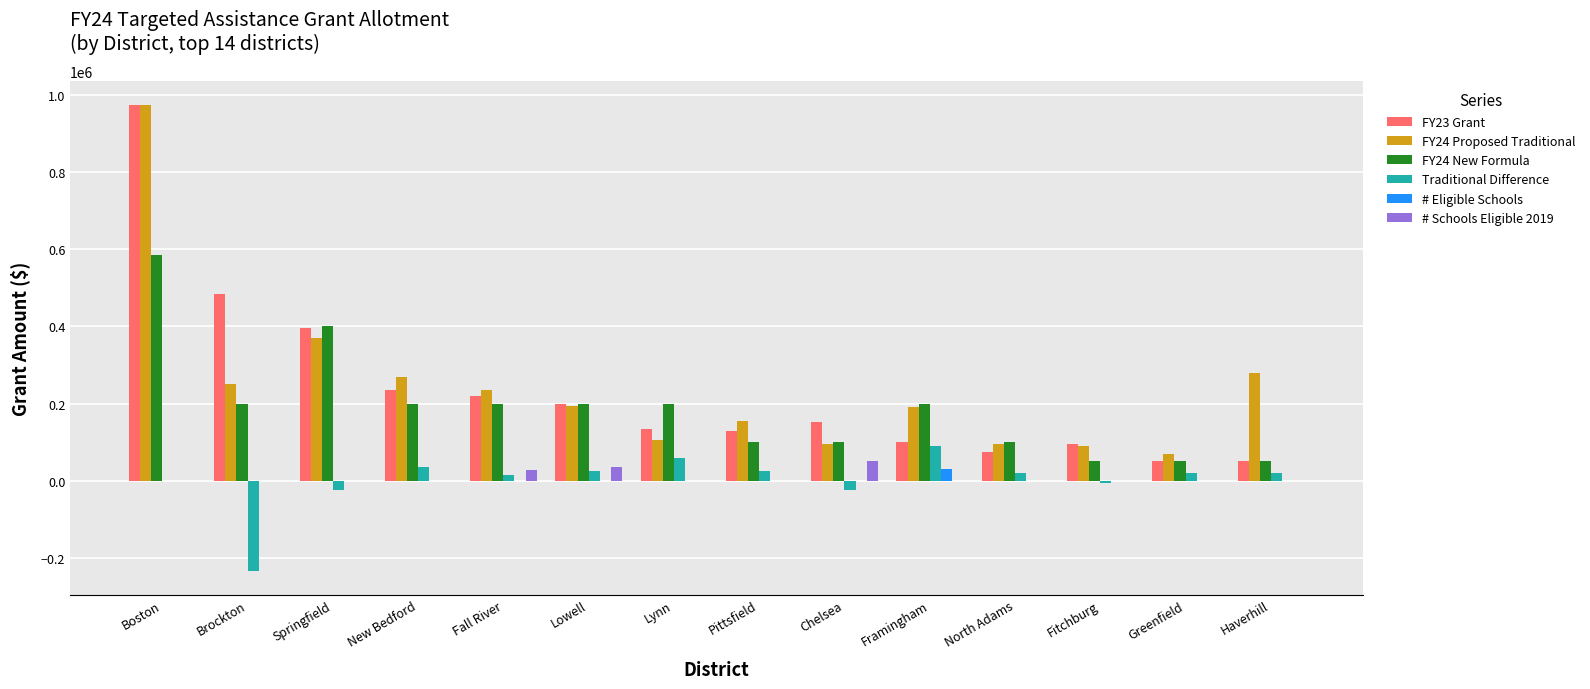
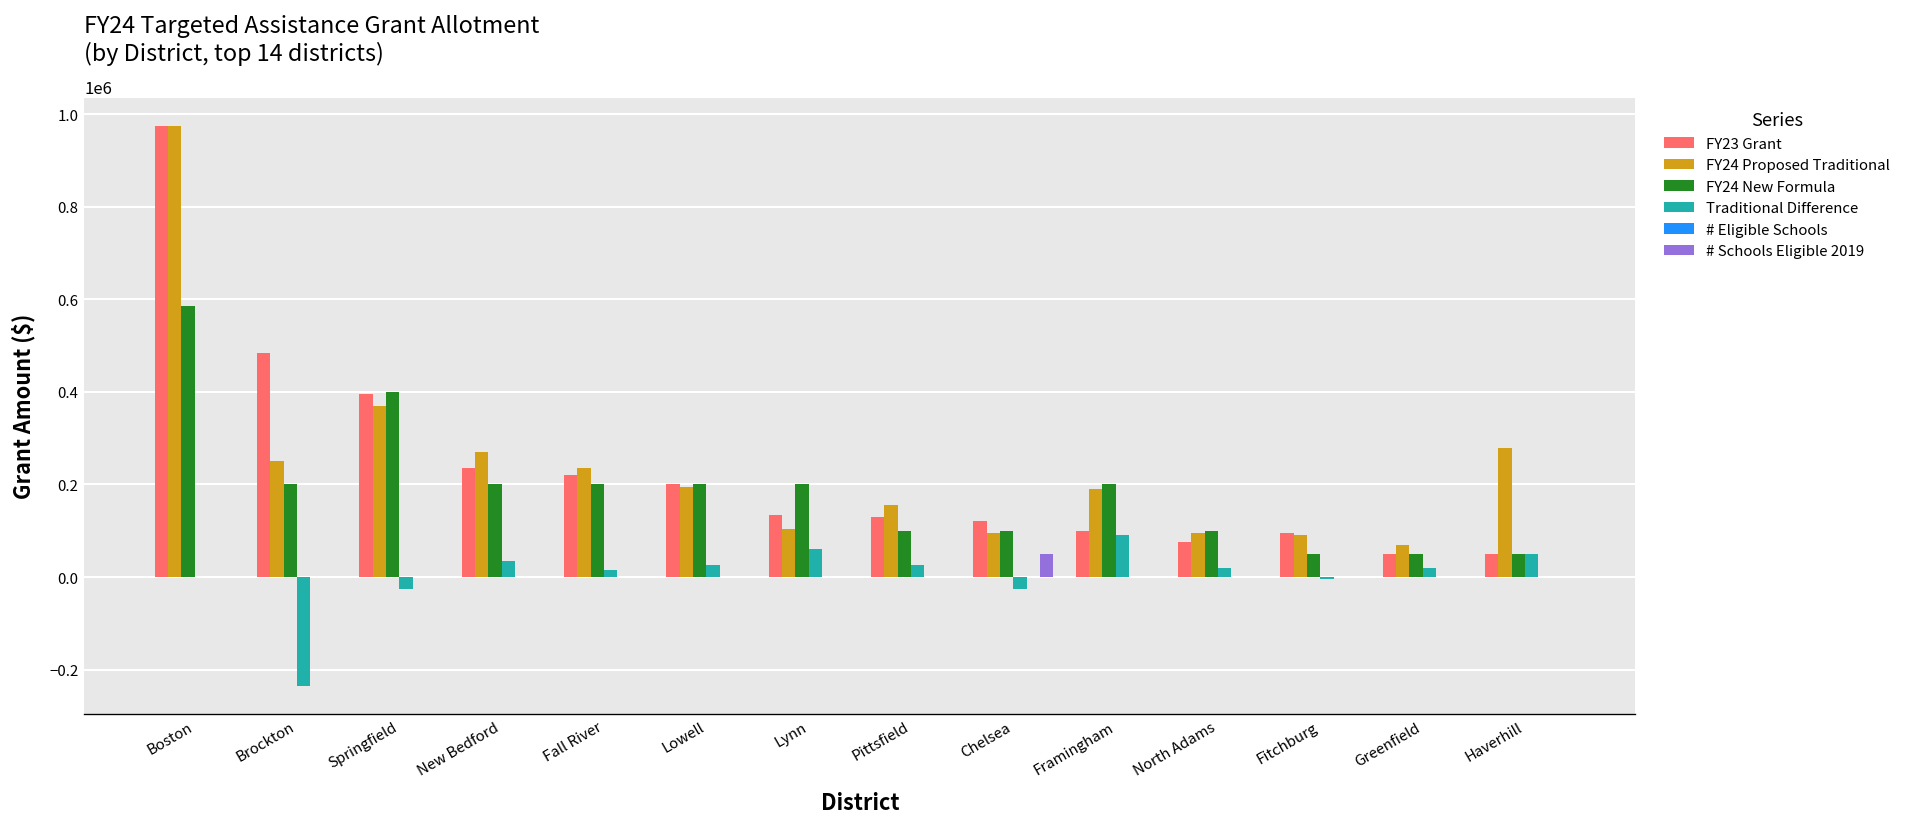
# Schools Eligible 2019, Fall River: 30000 -> 0
# Schools Eligible 2019, Lowell: 30000 -> 0
FY23 Grant, Chelsea: 150000 -> 120000
# Eligible Schools, Framingham: 30000 -> 0
Traditional Difference, Haverhill: 20000 -> 50000
